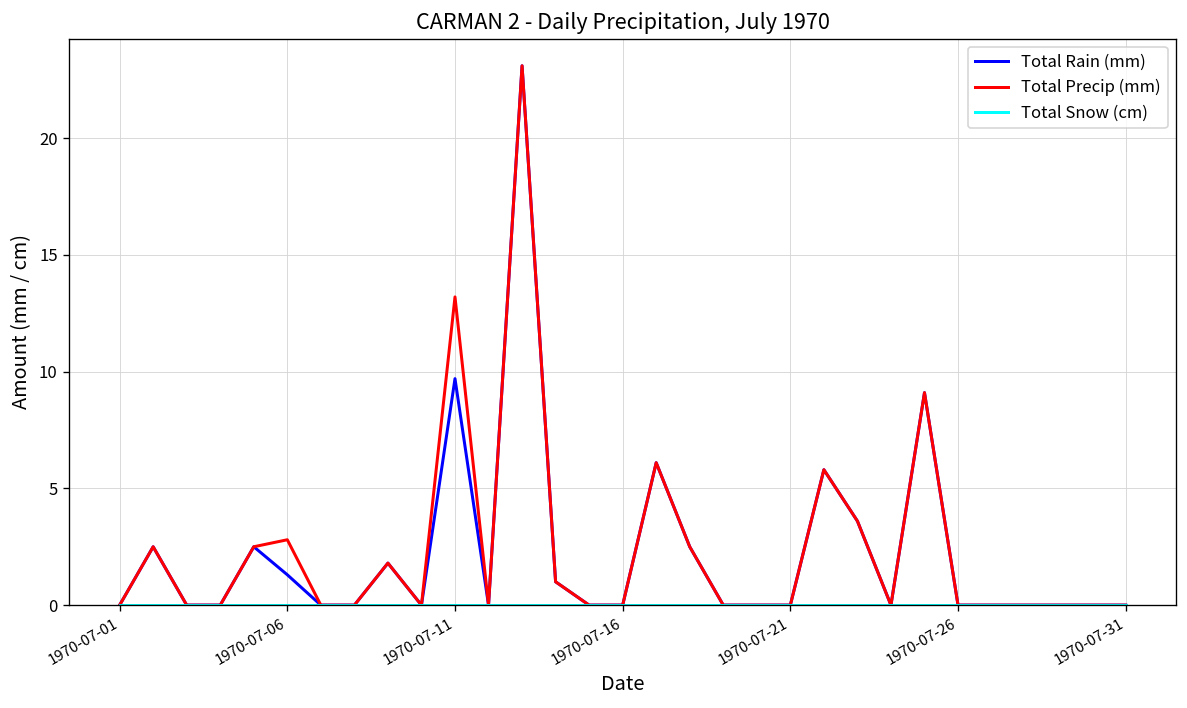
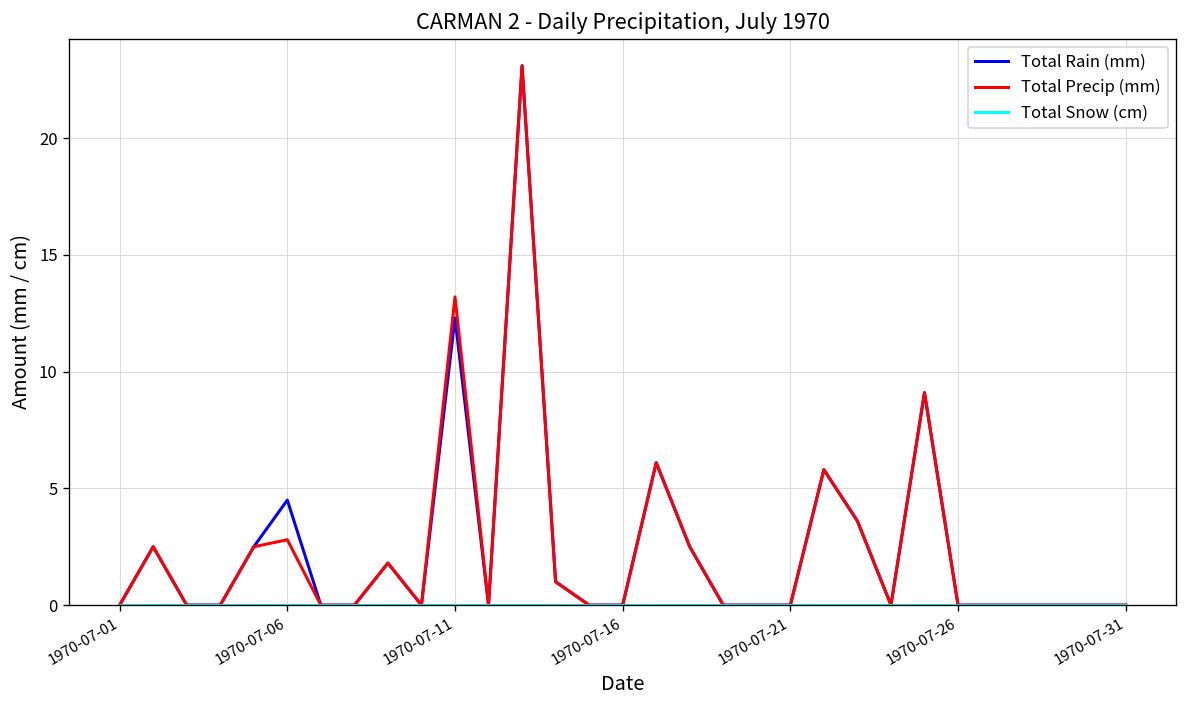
Total Rain (mm), 1970-07-06: 1.3 -> 4.5
Total Rain (mm), 1970-07-11: 9.7 -> 12.3
